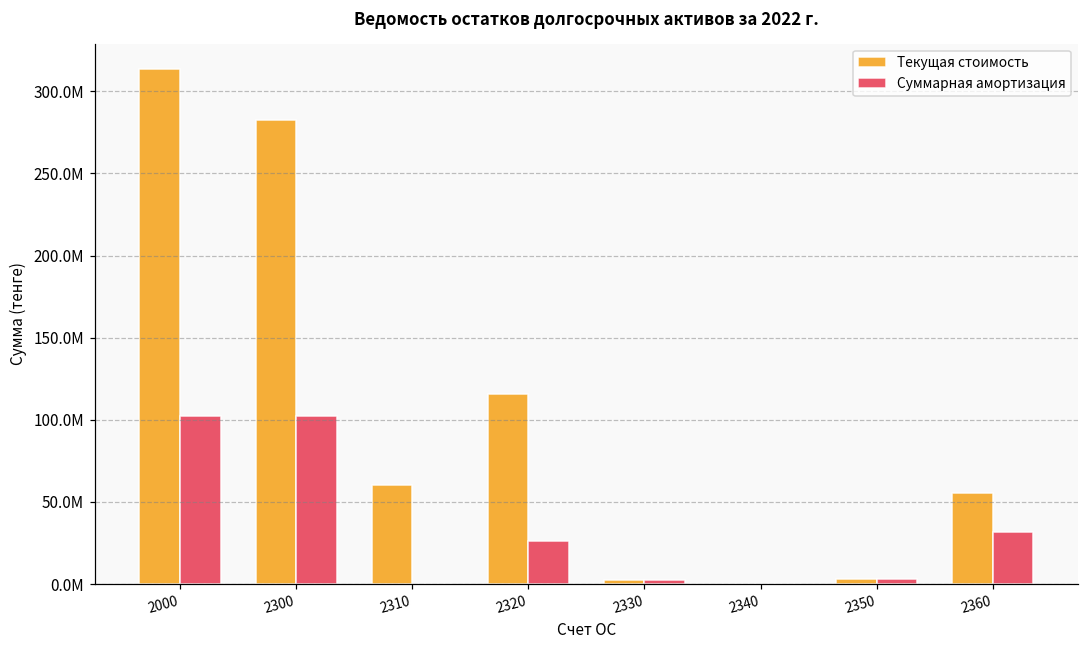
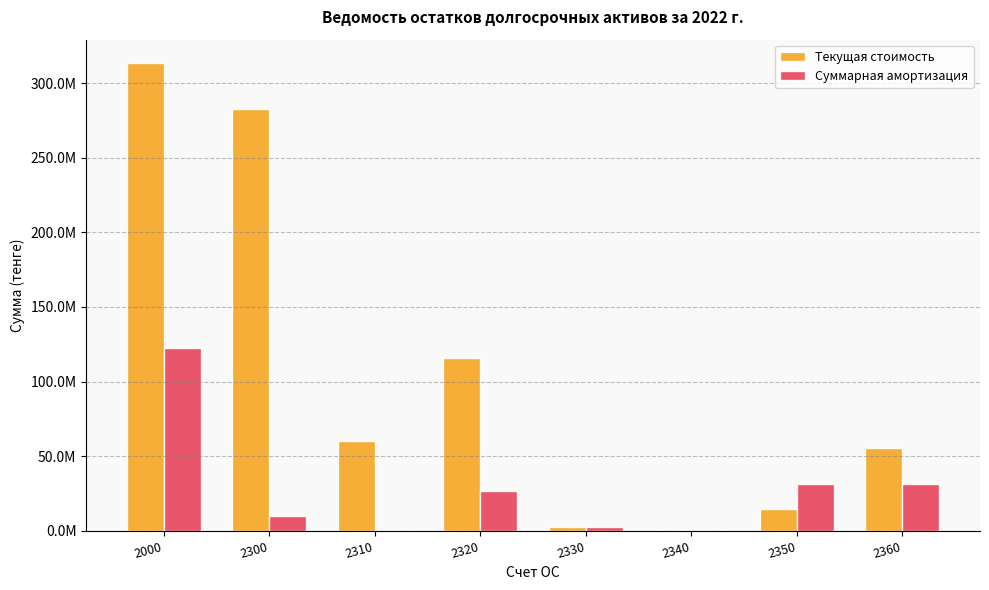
Суммарная амортизация, 2000: 102000000 -> 122000000
Суммарная амортизация, 2300: 102000000 -> 10000000
Текущая стоимость, 2350: 3000000 -> 15000000
Суммарная амортизация, 2350: 3000000 -> 32000000
